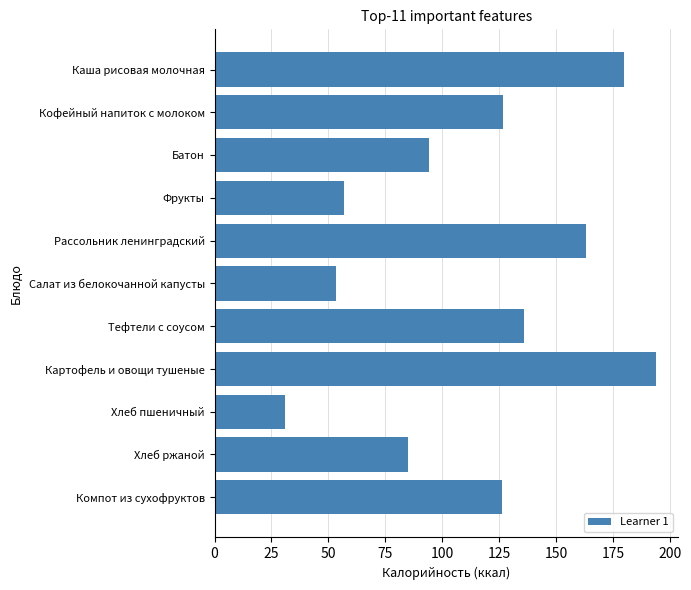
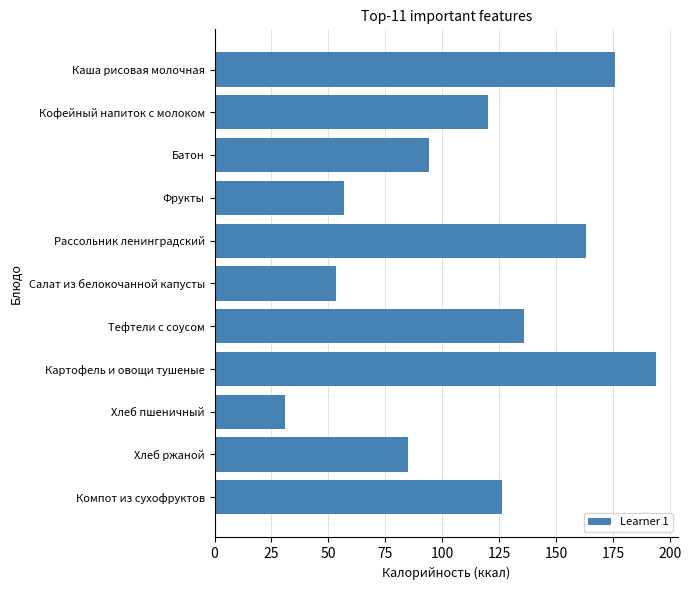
Каша рисовая молочная: 180 -> 176
Кофейный напиток с молоком: 127 -> 120
